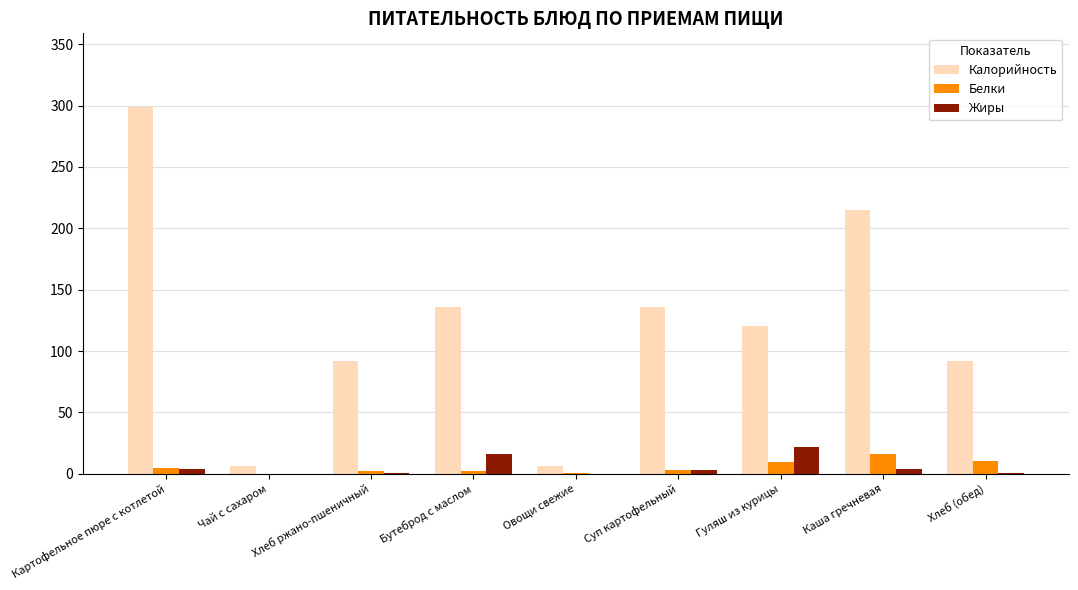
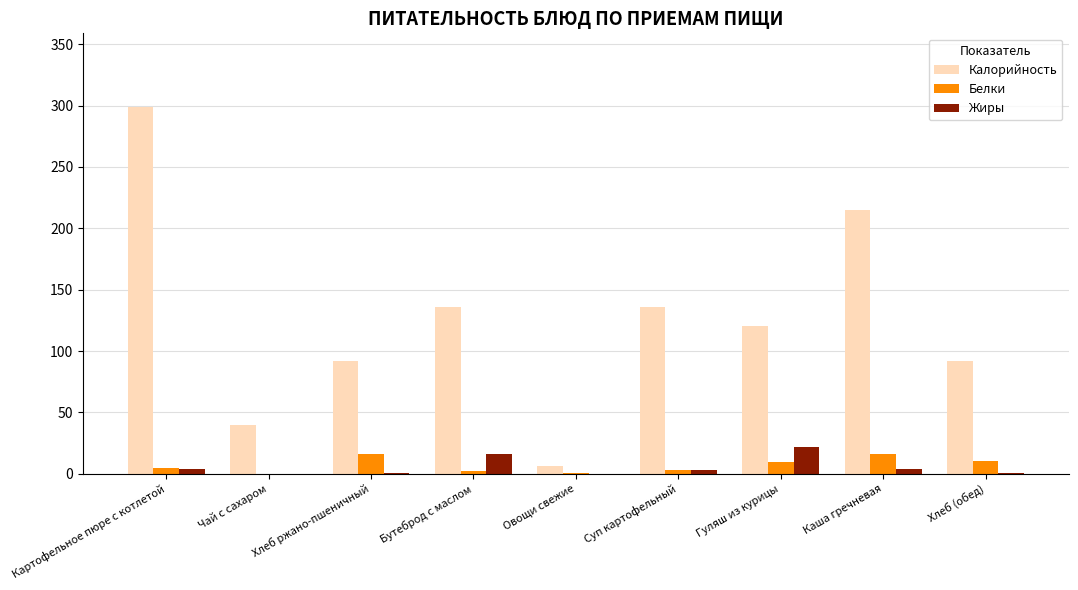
Калорийность, Чай с сахаром: 6 -> 40
Белки, Хлеб ржано-пшеничный: 2 -> 16
